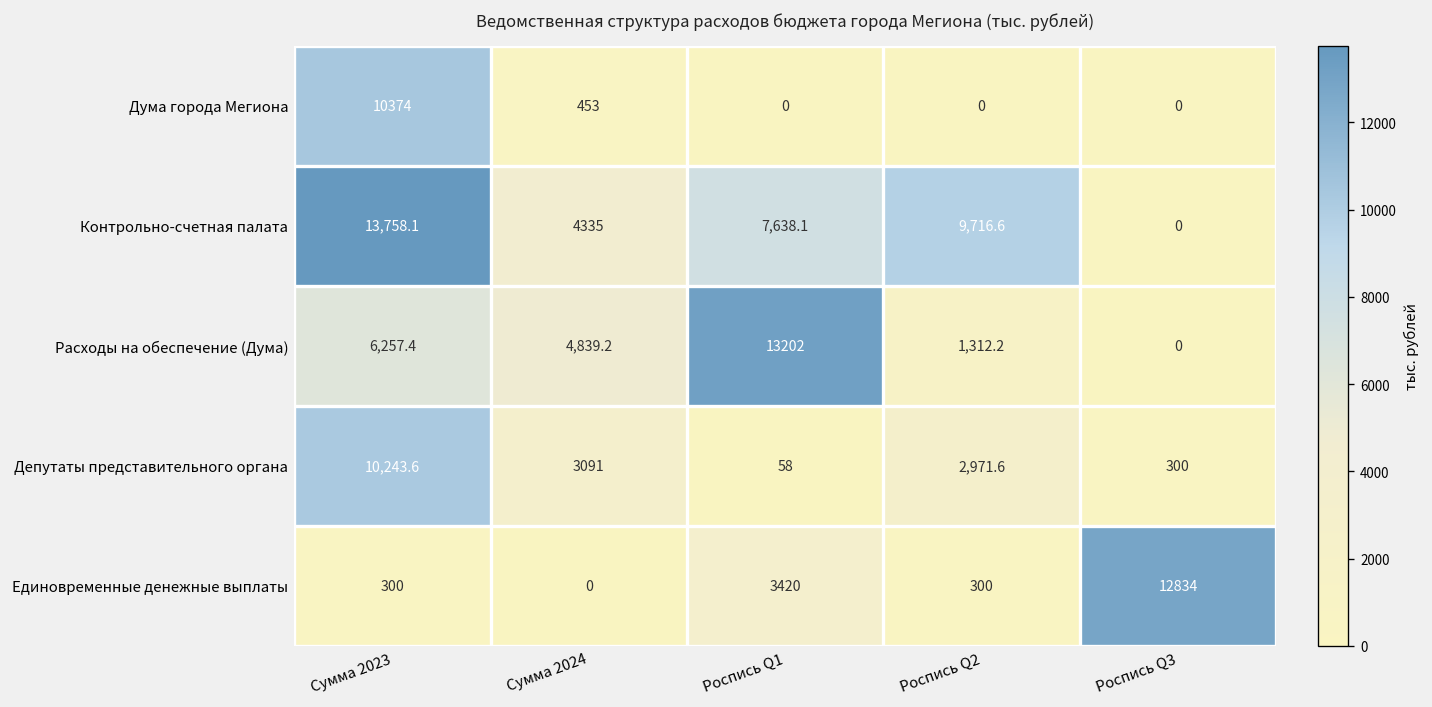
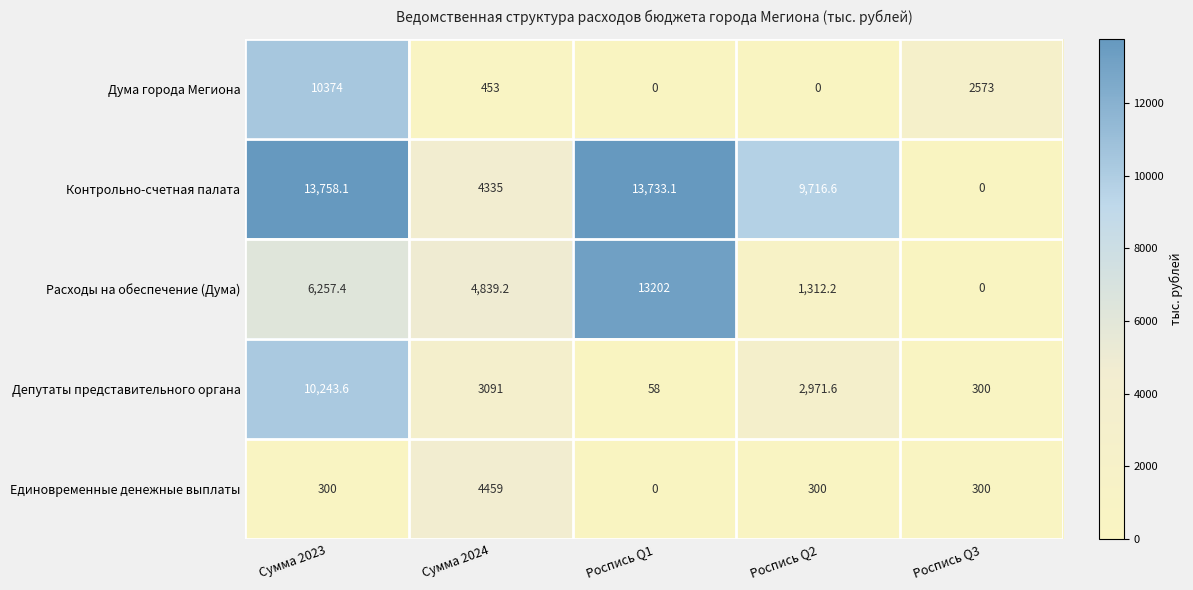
Дума города Мегиона, Роспись Q3: 0 -> 2573
Контрольно-счетная палата, Роспись Q1: 7,638.1 -> 13,733.1
Единовременные денежные выплаты, Сумма 2024: 0 -> 4459
Единовременные денежные выплаты, Роспись Q1: 3420 -> 0
Единовременные денежные выплаты, Роспись Q3: 12834 -> 300
